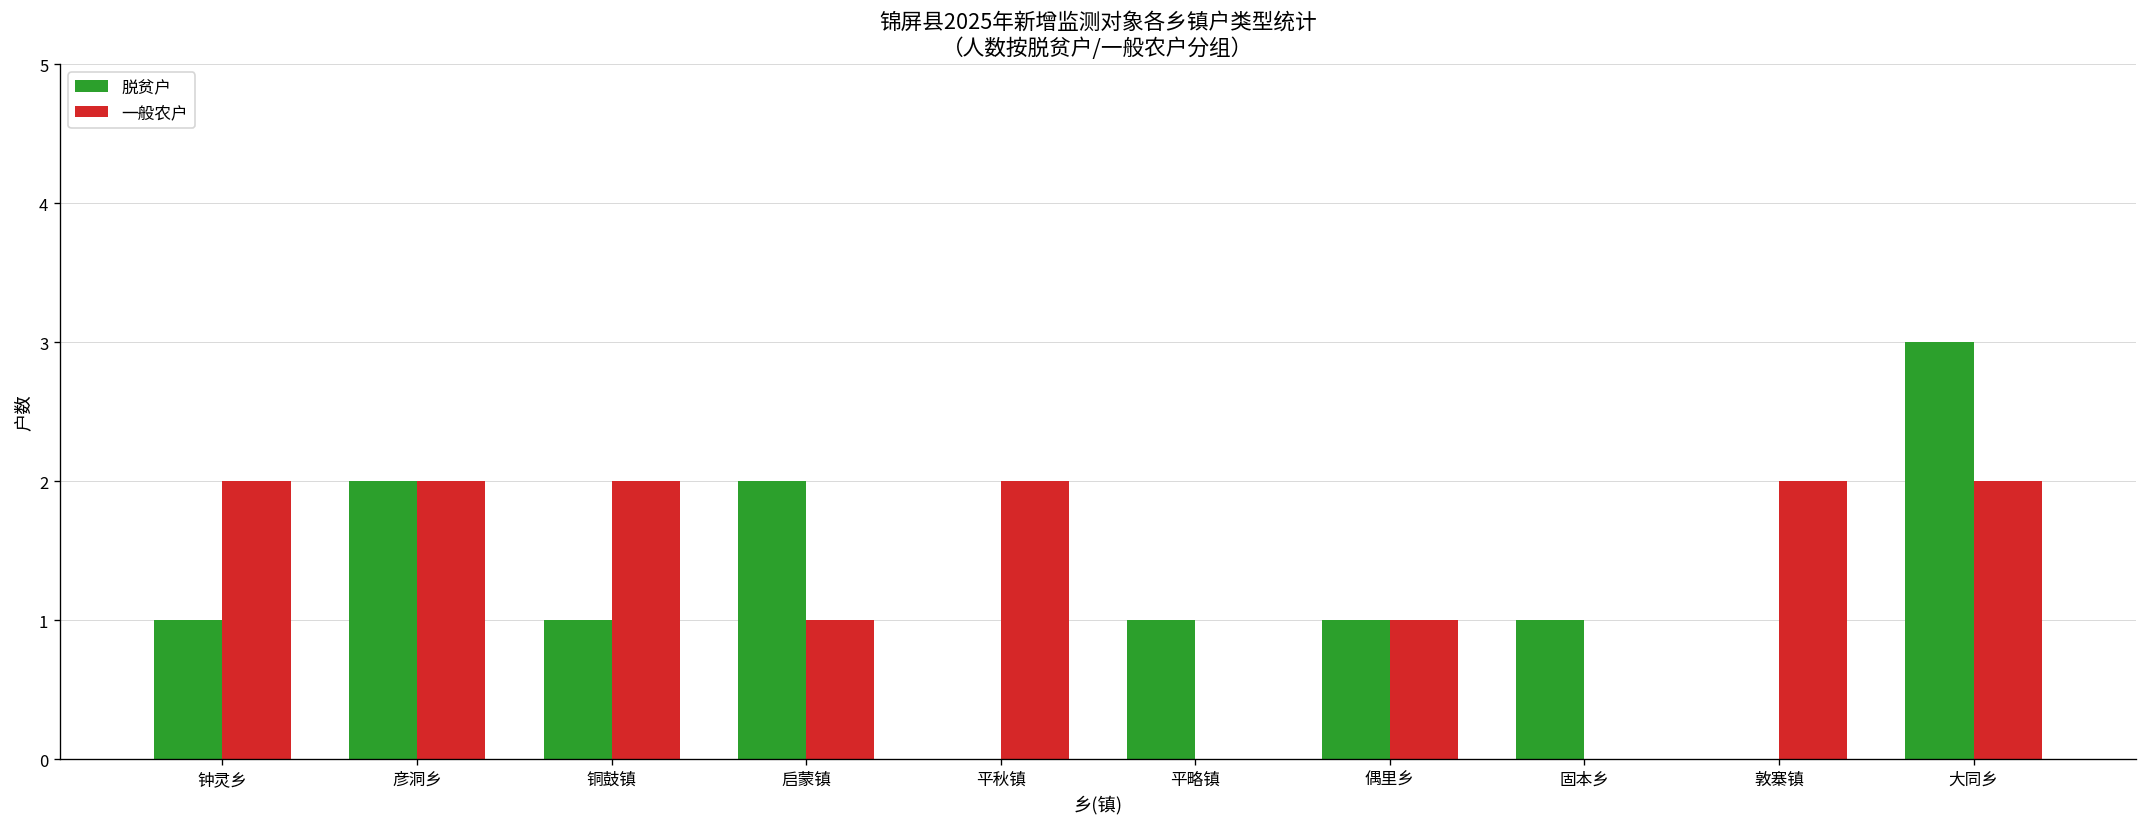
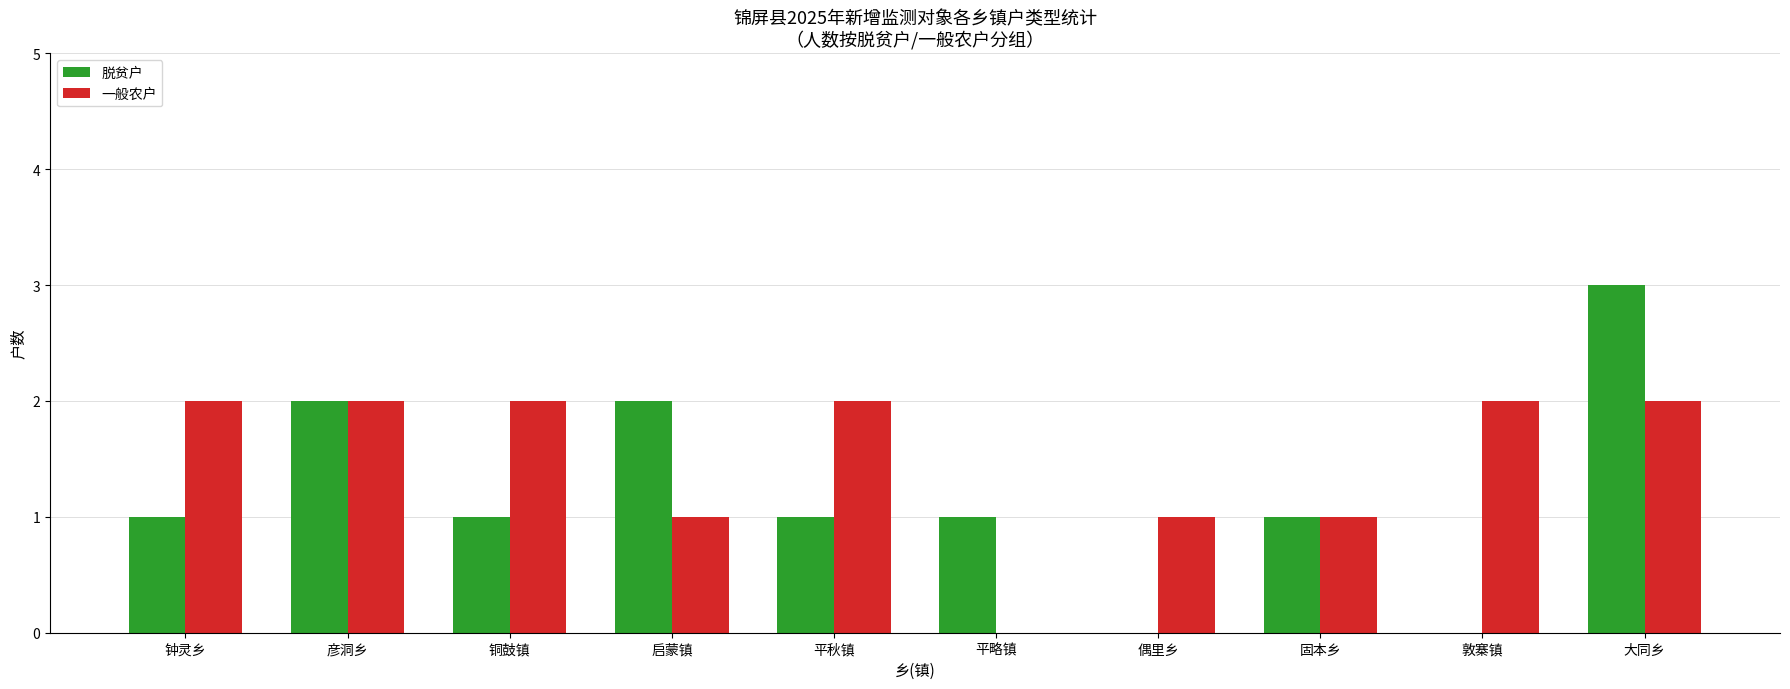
脱贫户, 平秋镇: 0 -> 1
脱贫户, 偶里乡: 1 -> 0
一般农户, 固本乡: 0 -> 1
